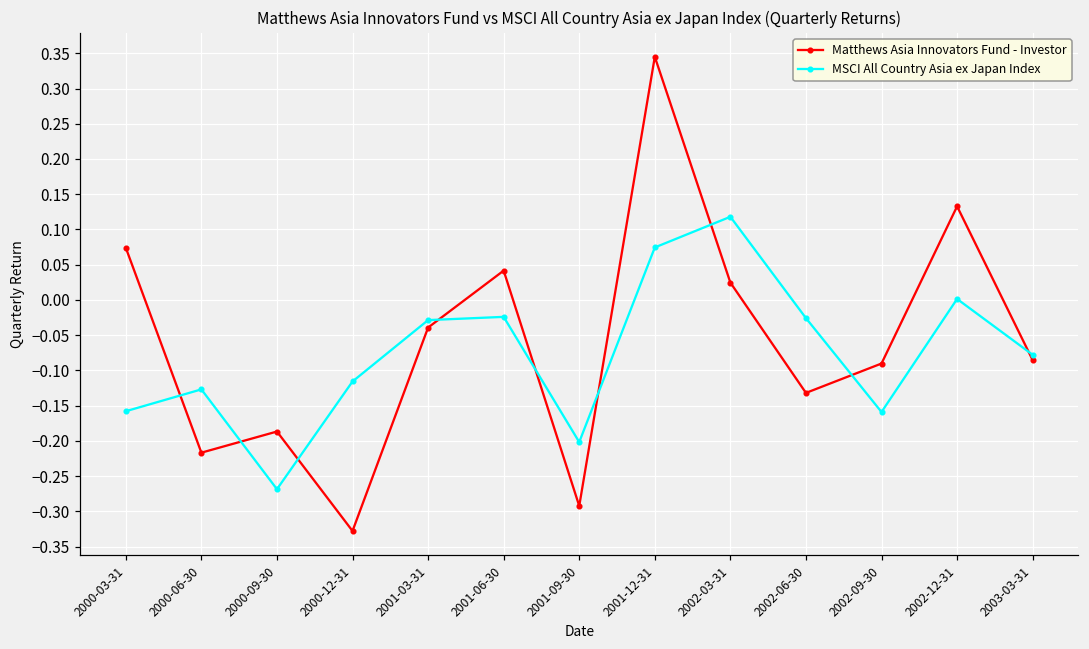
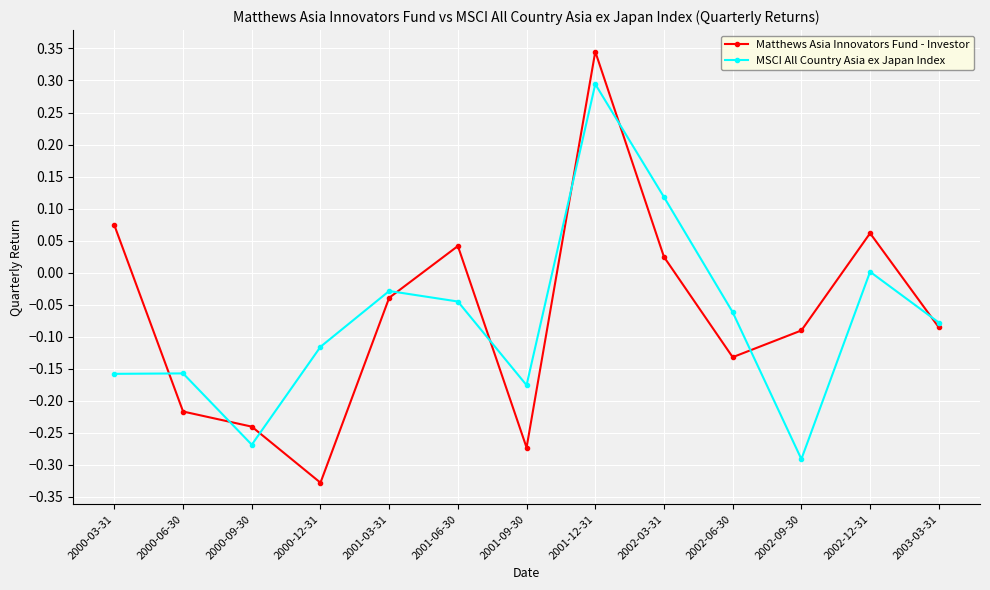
MSCI All Country Asia ex Japan Index, 2000-06-30: -0.13 -> -0.16
Matthews Asia Innovators Fund - Investor, 2000-09-30: -0.19 -> -0.24
MSCI All Country Asia ex Japan Index, 2001-06-30: -0.02 -> -0.05
Matthews Asia Innovators Fund - Investor, 2001-09-30: -0.29 -> -0.27
MSCI All Country Asia ex Japan Index, 2001-09-30: -0.20 -> -0.18
MSCI All Country Asia ex Japan Index, 2001-12-31: 0.07 -> 0.29
MSCI All Country Asia ex Japan Index, 2002-06-30: -0.03 -> -0.06
MSCI All Country Asia ex Japan Index, 2002-09-30: -0.16 -> -0.29
Matthews Asia Innovators Fund - Investor, 2002-12-31: 0.13 -> 0.06
